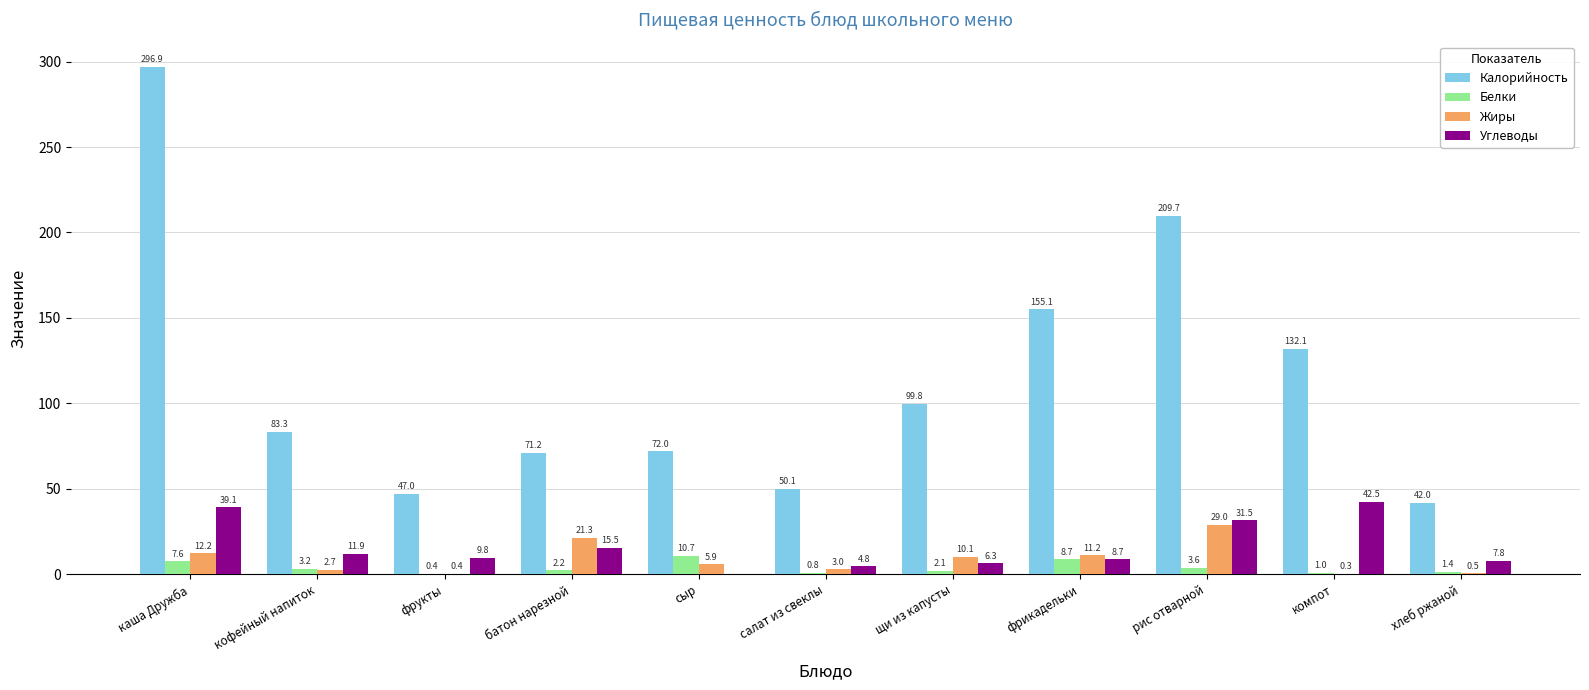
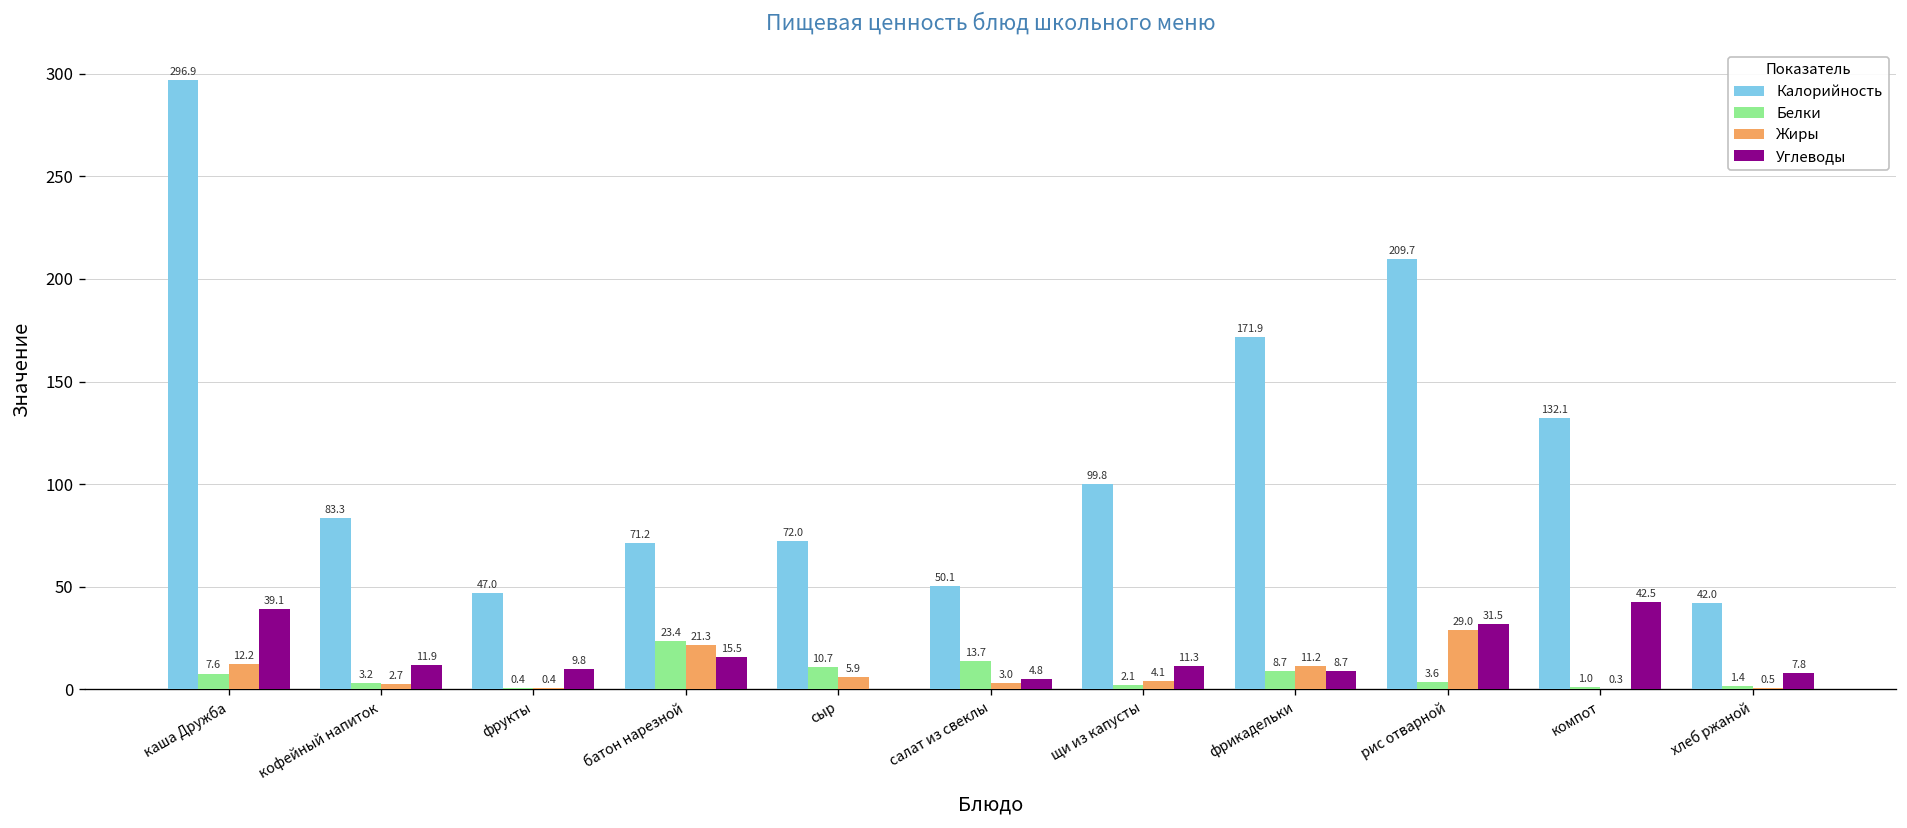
Белки, батон нарезной: 2.2 -> 23.4
Белки, салат из свеклы: 0.8 -> 13.7
Жиры, щи из капусты: 10.1 -> 4.1
Углеводы, щи из капусты: 6.3 -> 11.3
Калорийность, фрикадельки: 155.1 -> 171.9
